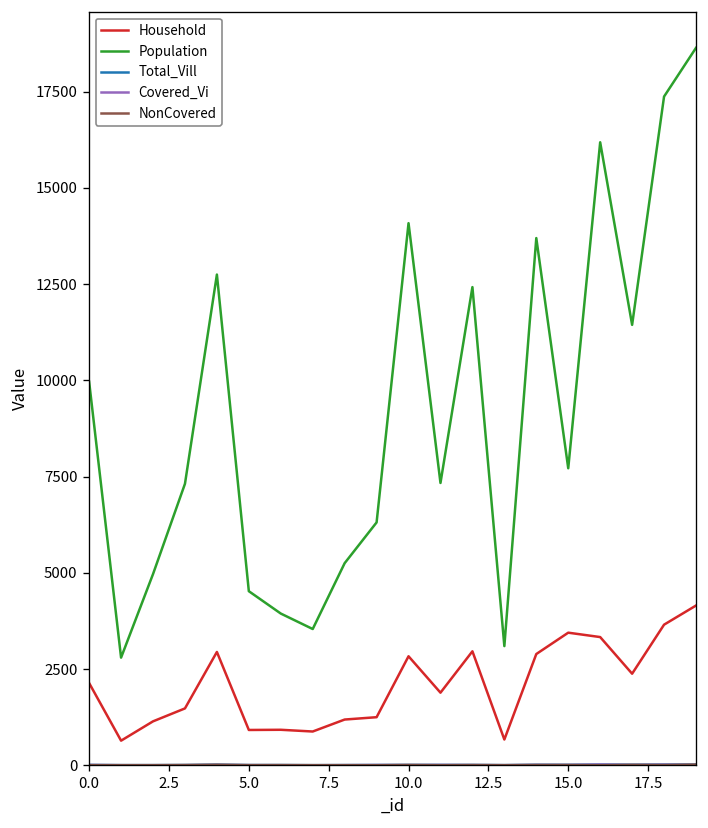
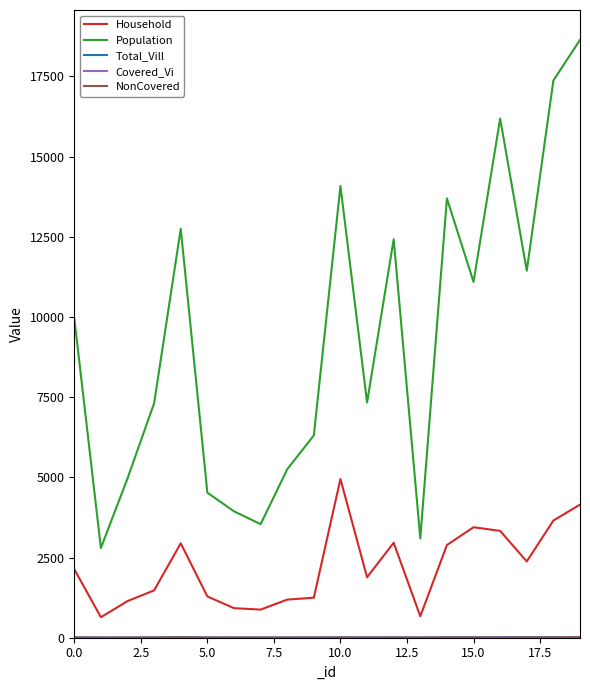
Household, 5.0: 900 -> 1300
Household, 10.0: 2800 -> 4900
Population, 15.0: 7700 -> 11100
